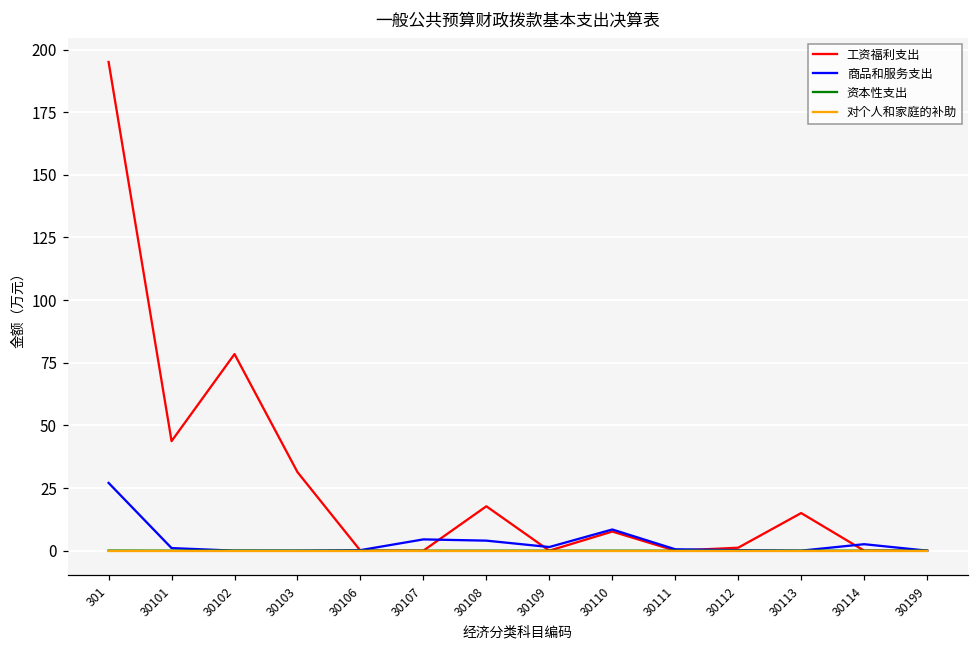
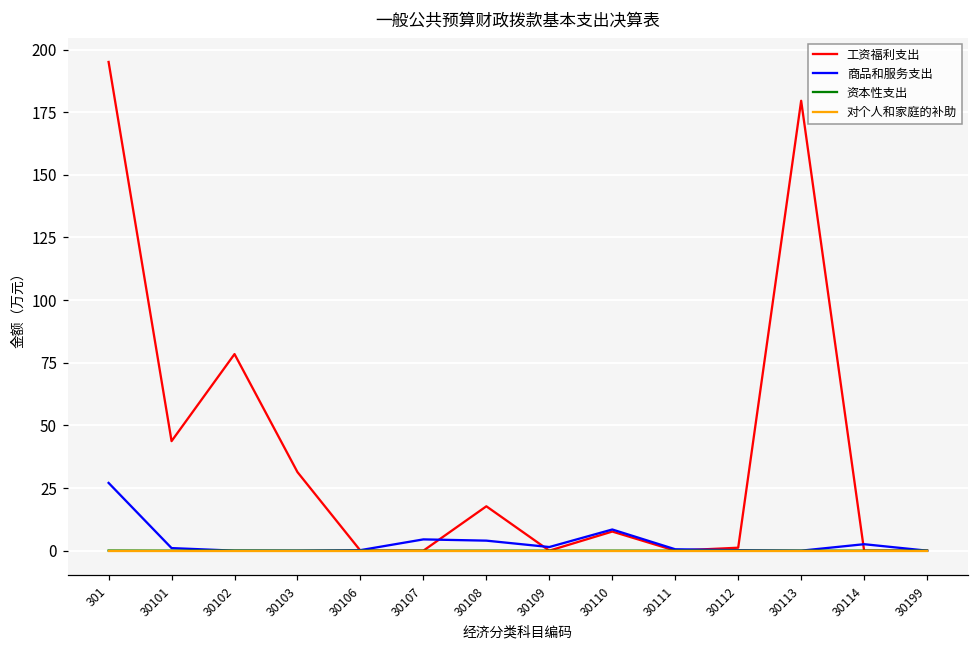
工资福利支出, 30113: 15 -> 180
